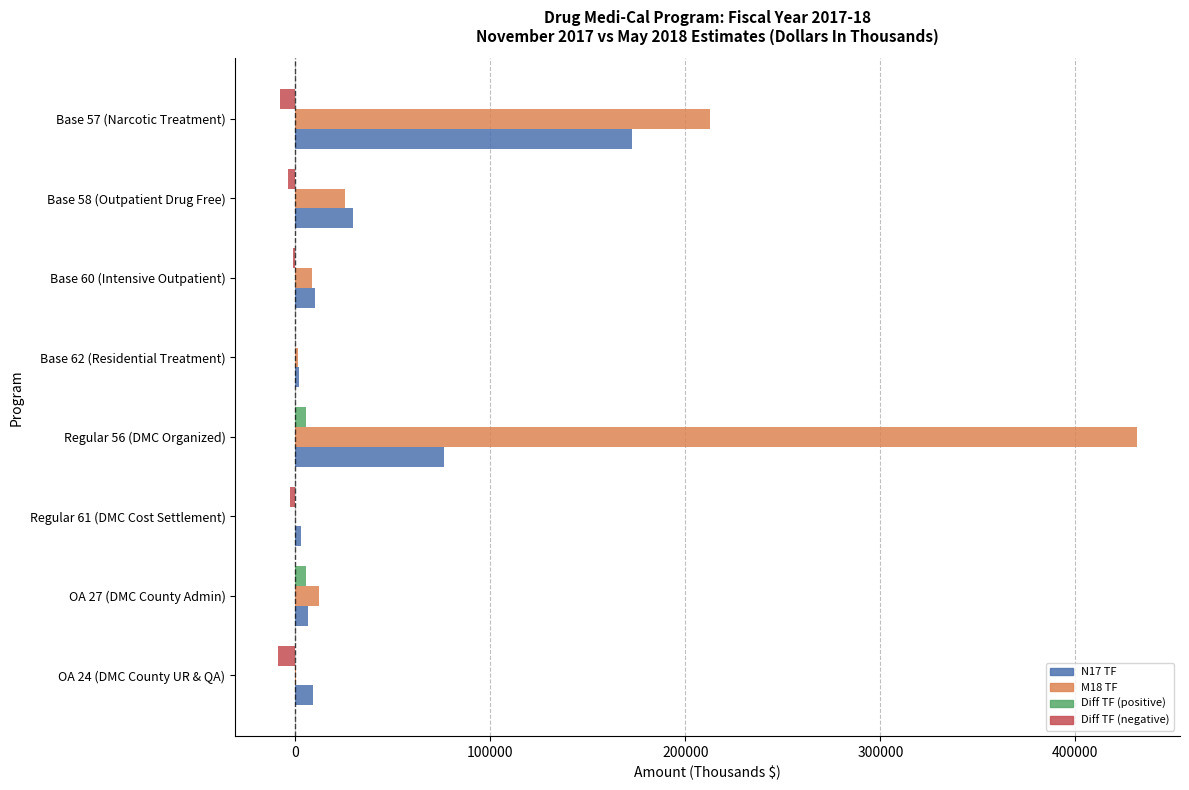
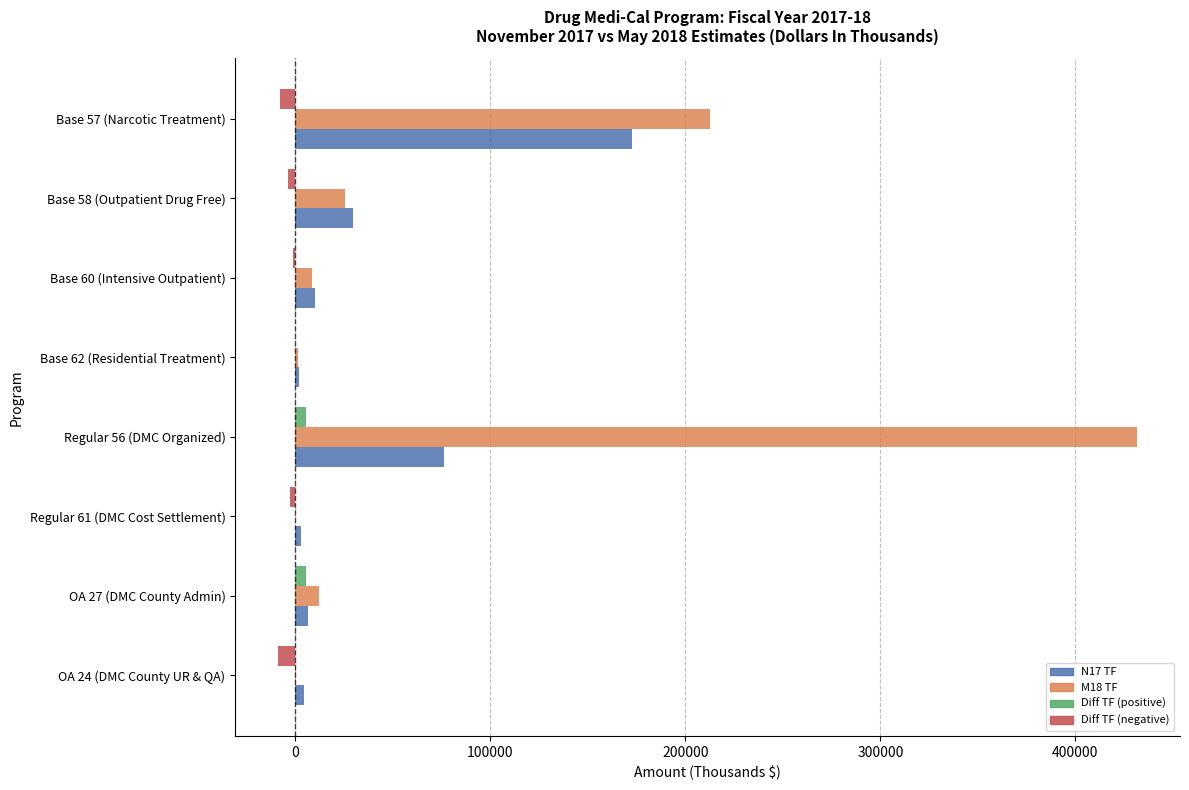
N17 TF, OA 24 (DMC County UR & QA): 9000 -> 4000
